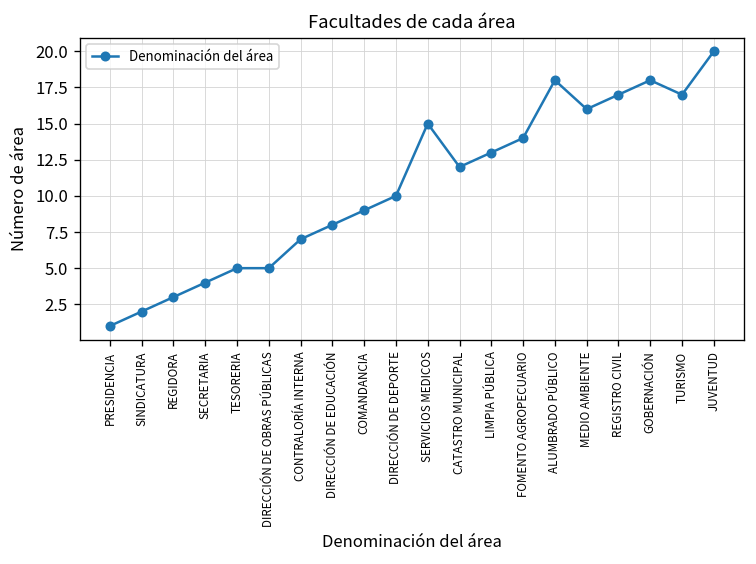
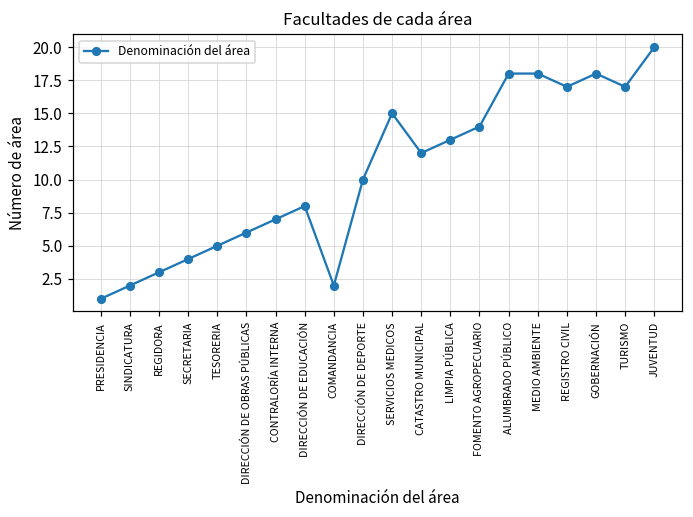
DIRECCIÓN DE OBRAS PÚBLICAS: 5 -> 6
COMANDANCIA: 9 -> 2
MEDIO AMBIENTE: 16 -> 18
